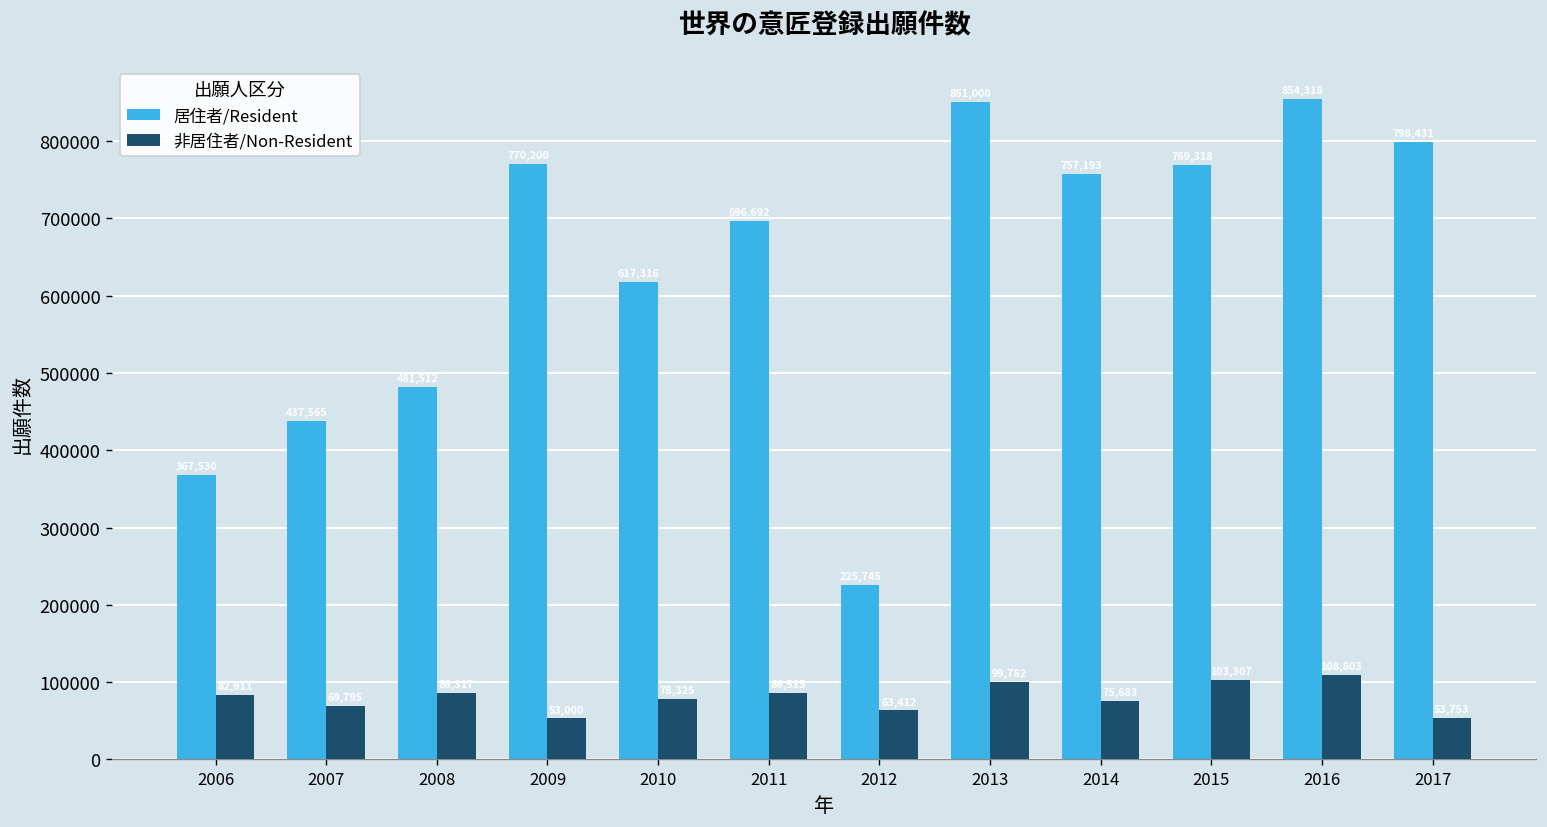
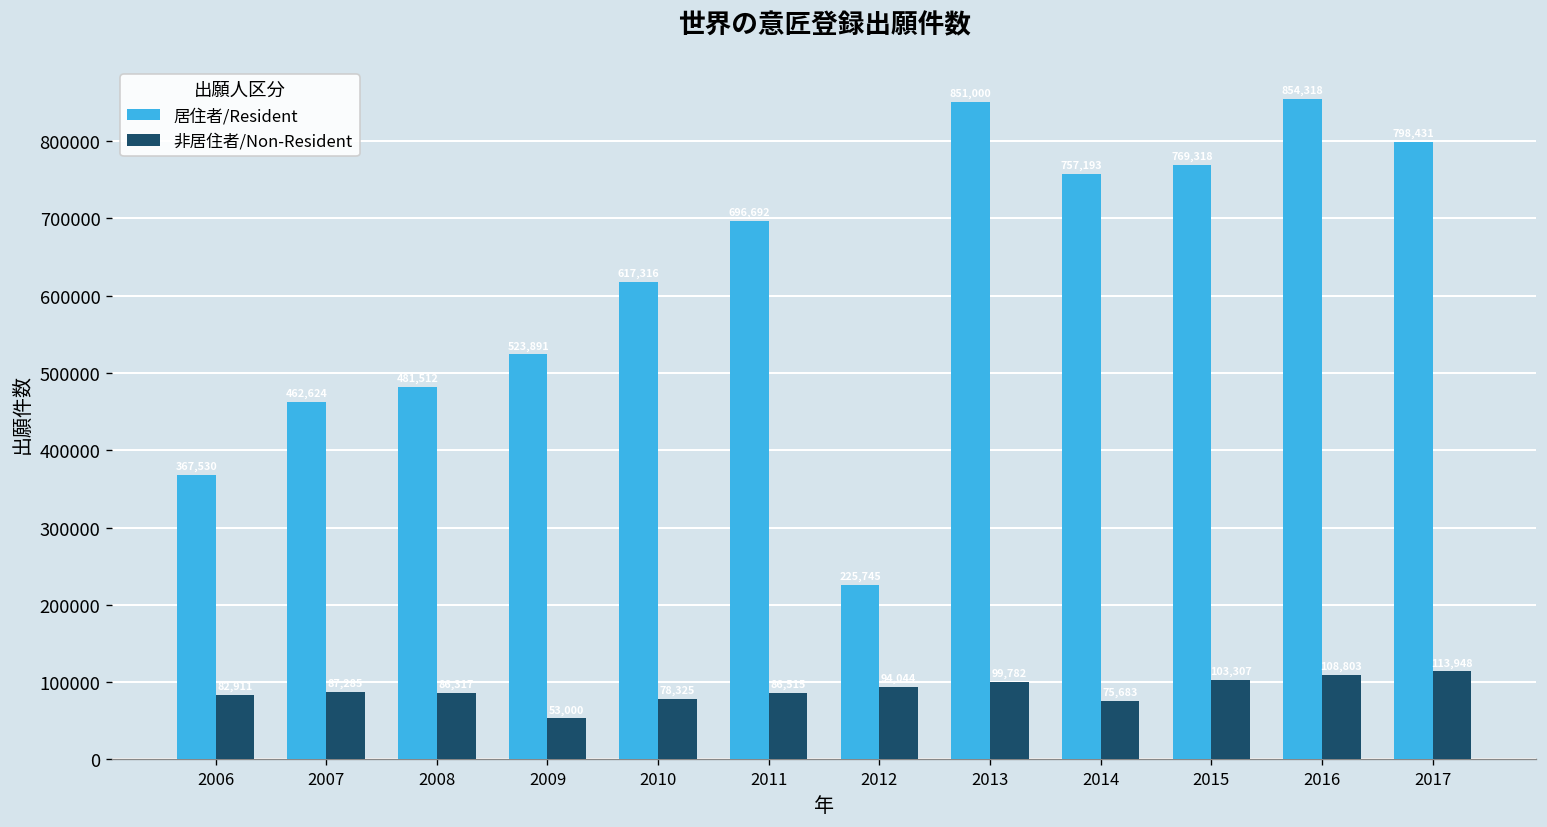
居住者/Resident, 2007: 440000 -> 460000
非居住者/Non-Resident, 2007: 70000 -> 90000
居住者/Resident, 2009: 770000 -> 520000
非居住者/Non-Resident, 2012: 60000 -> 90000
非居住者/Non-Resident, 2017: 50000 -> 110000
